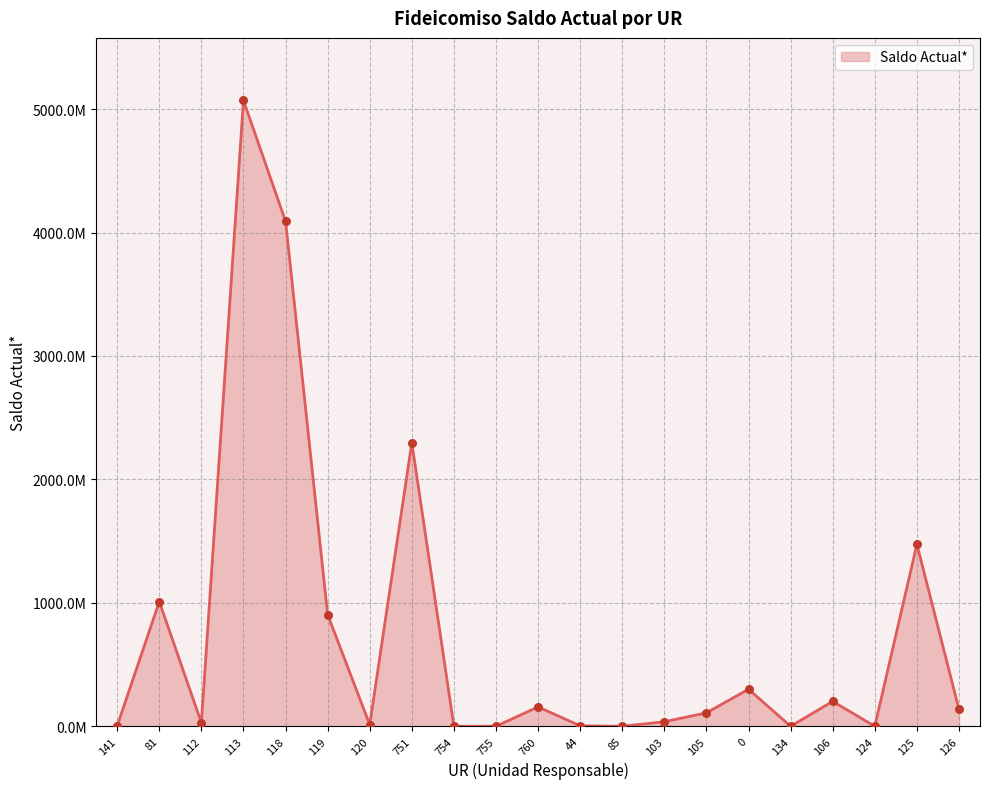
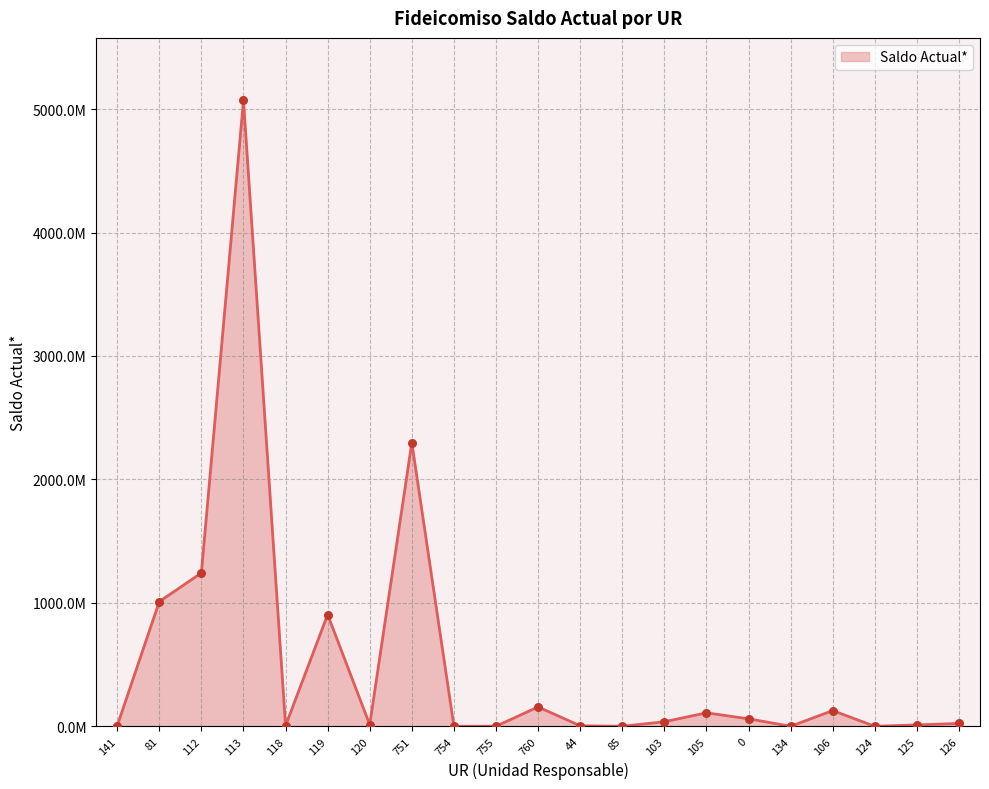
112: 30000000 -> 1240000000
118: 4090000000 -> 0
0: 300000000 -> 60000000
106: 200000000 -> 130000000
125: 1470000000 -> 10000000
126: 140000000 -> 20000000
